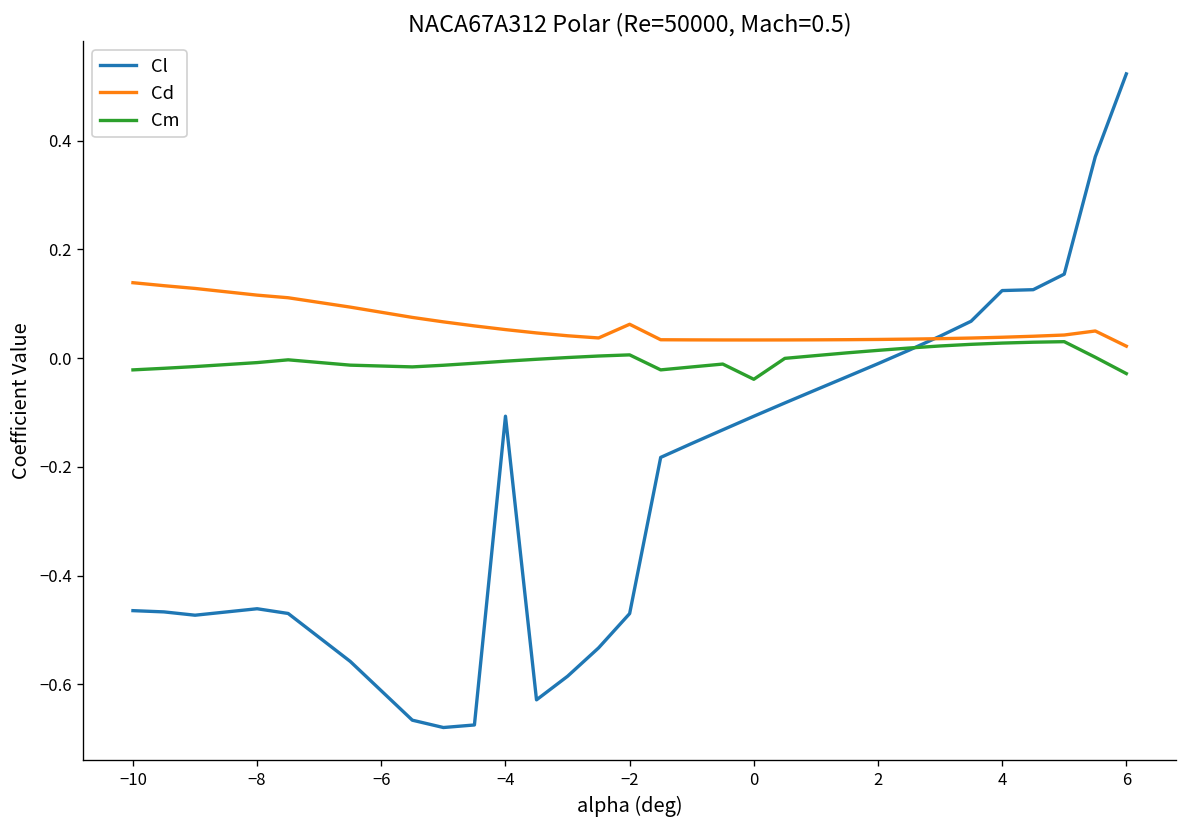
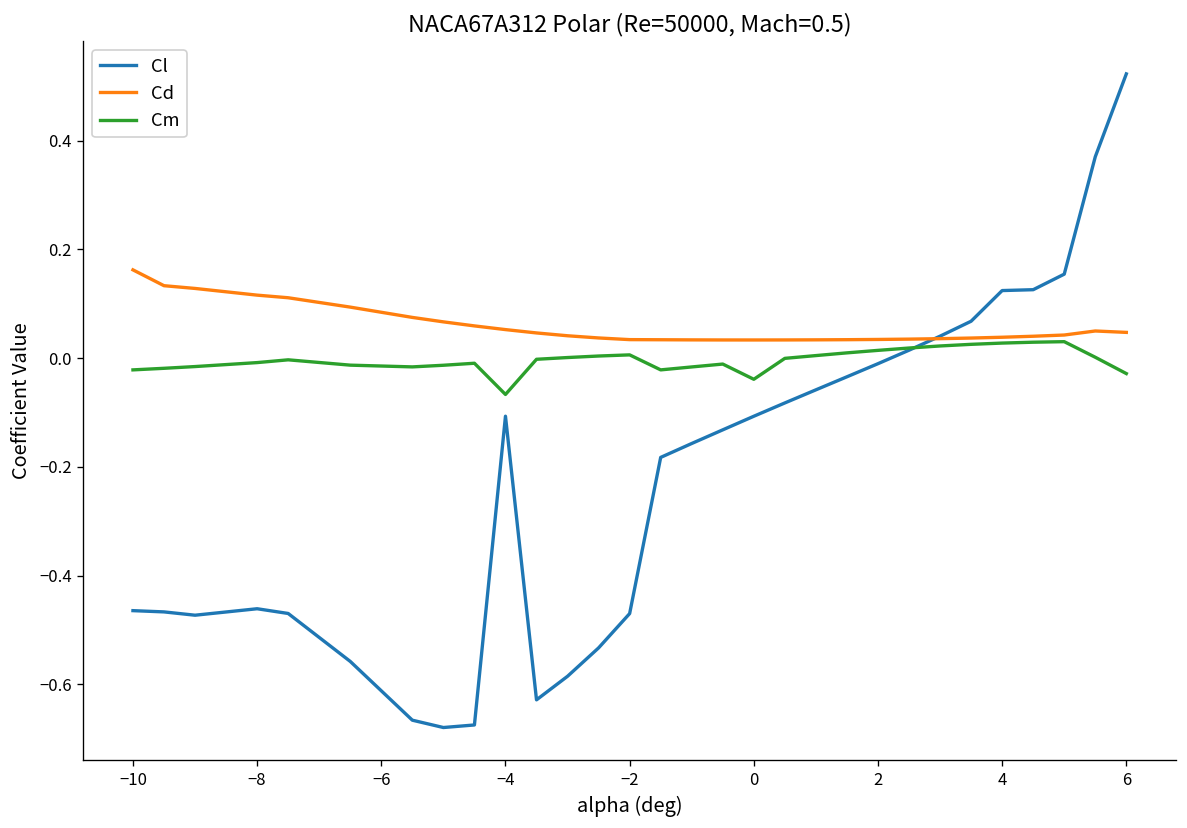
Cd, −10: 0.14 -> 0.16
Cm, −4: -0.01 -> -0.07
Cd, −2: 0.06 -> 0.03
Cd, 6: 0.02 -> 0.05
